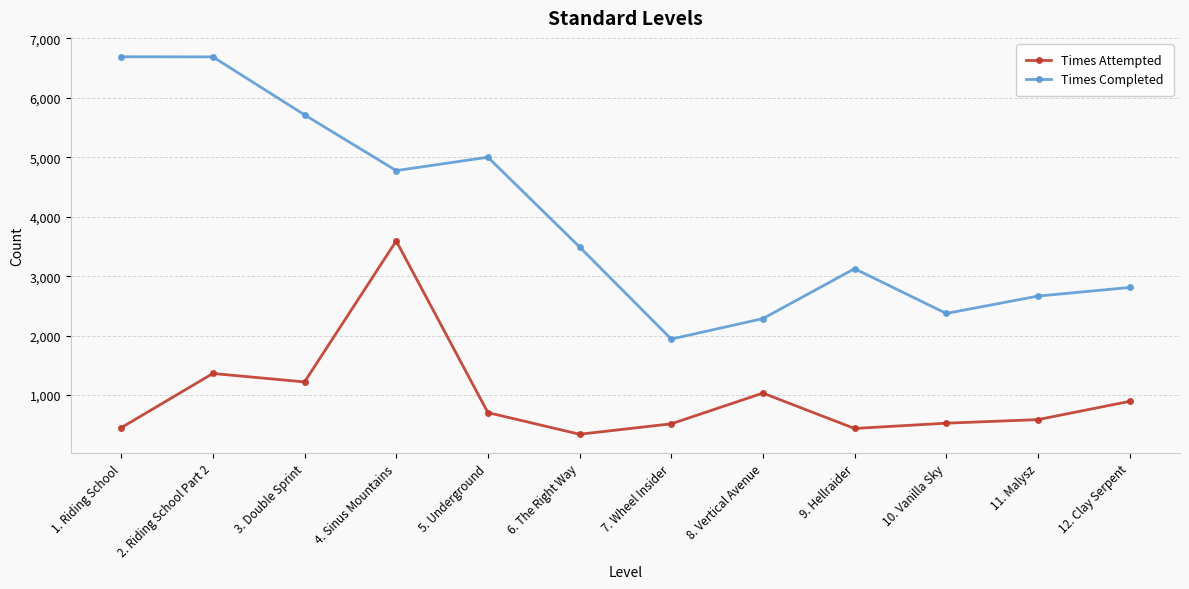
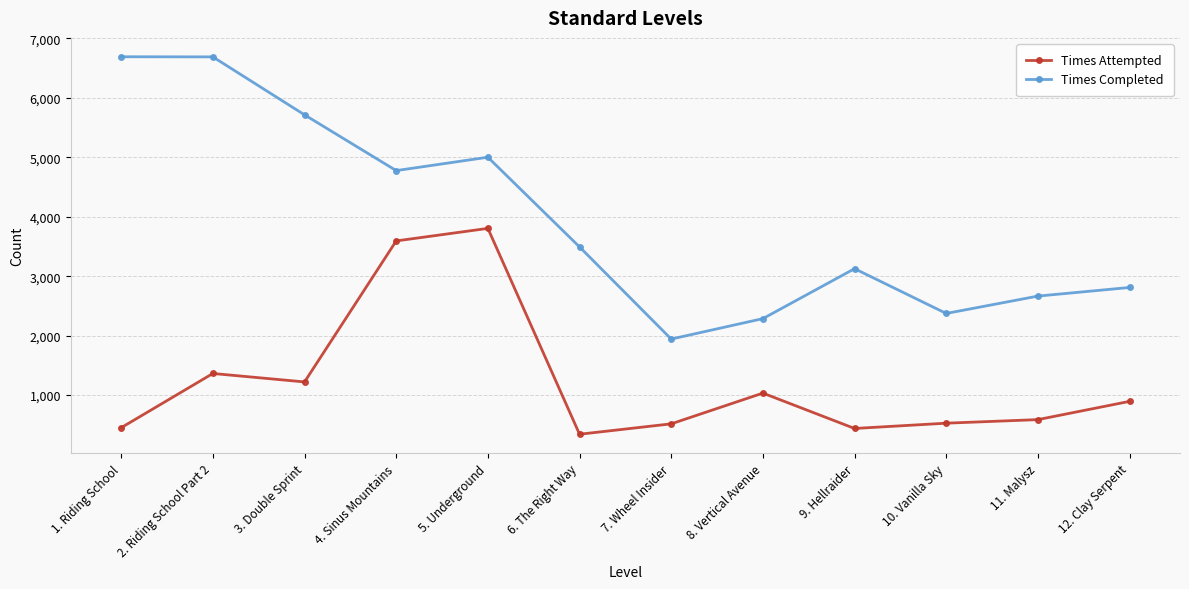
Times Attempted, 5. Underground: 700 -> 3,800
